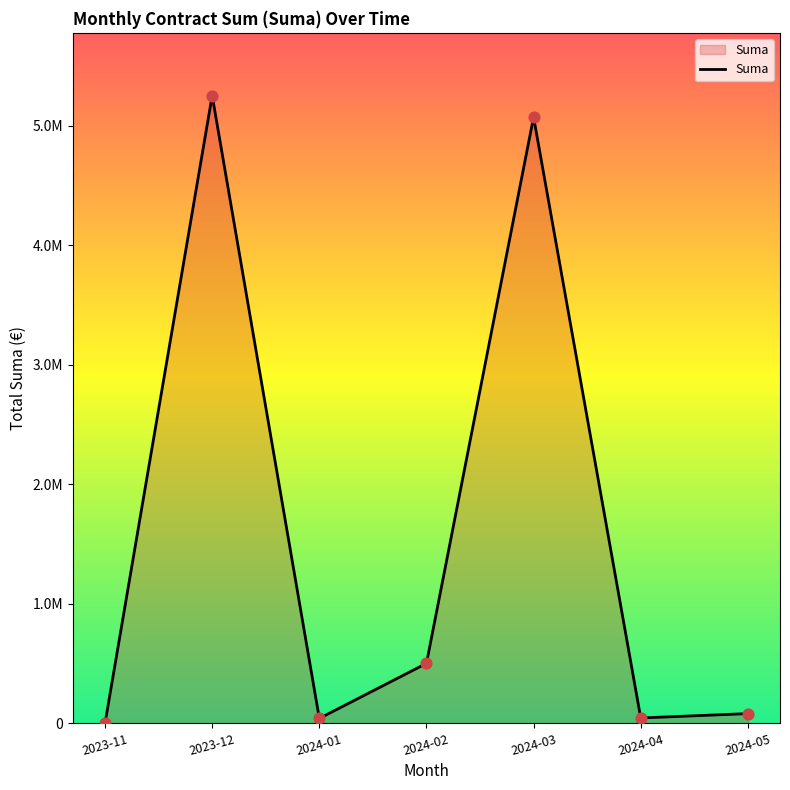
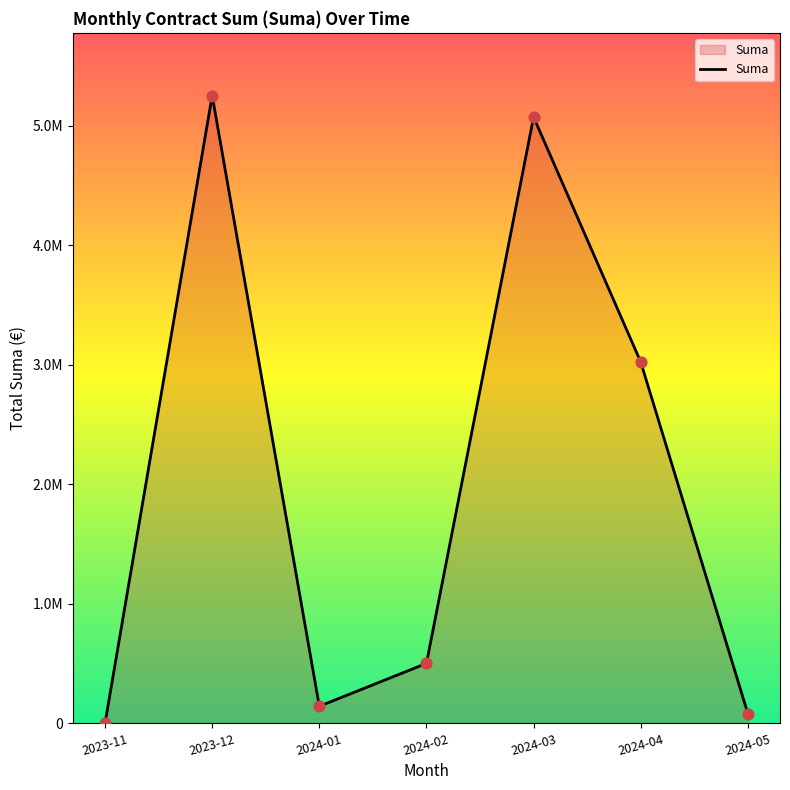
2024-01: 40000 -> 140000
2024-04: 40000 -> 3020000
